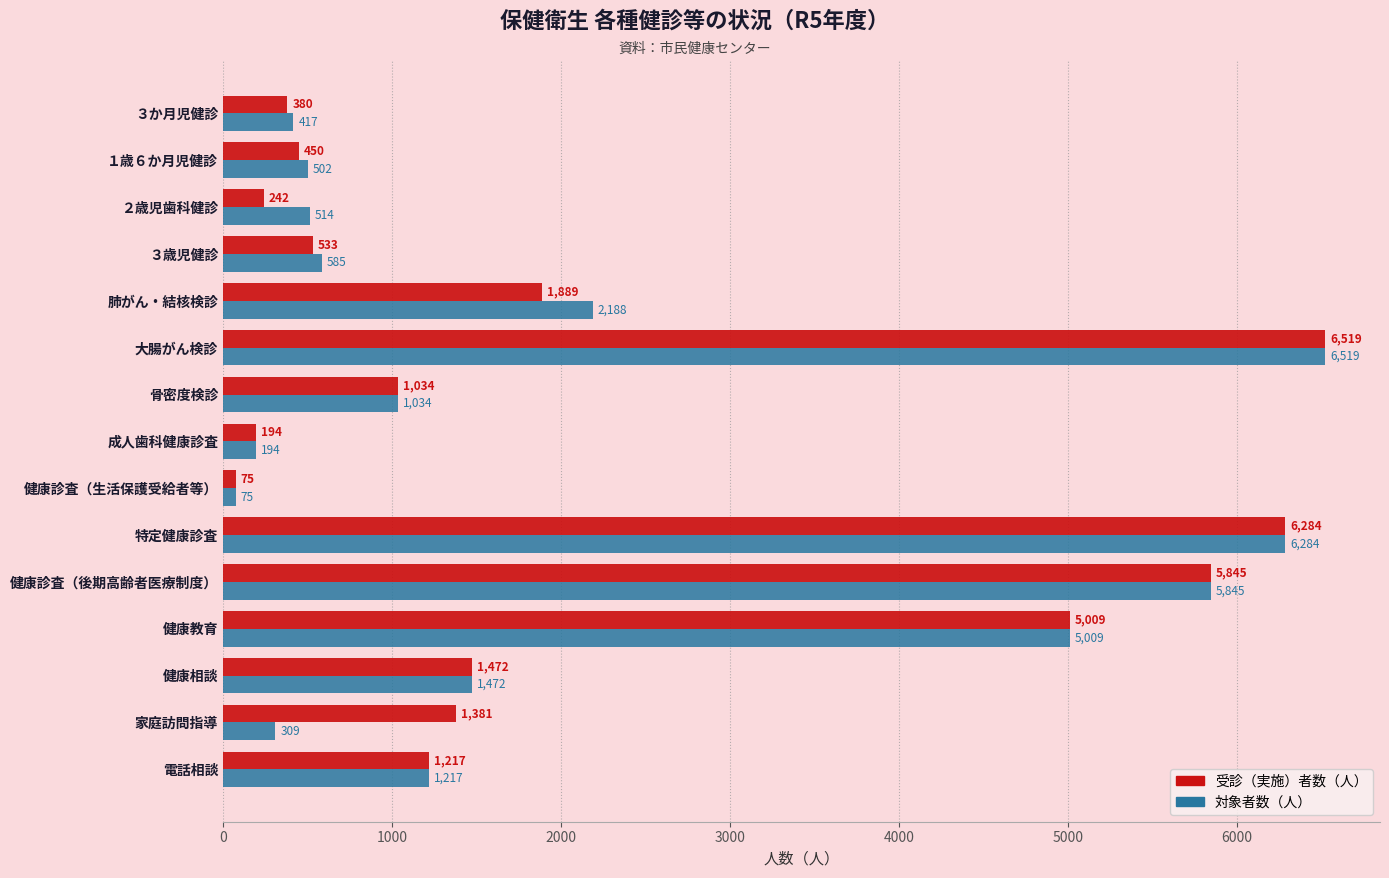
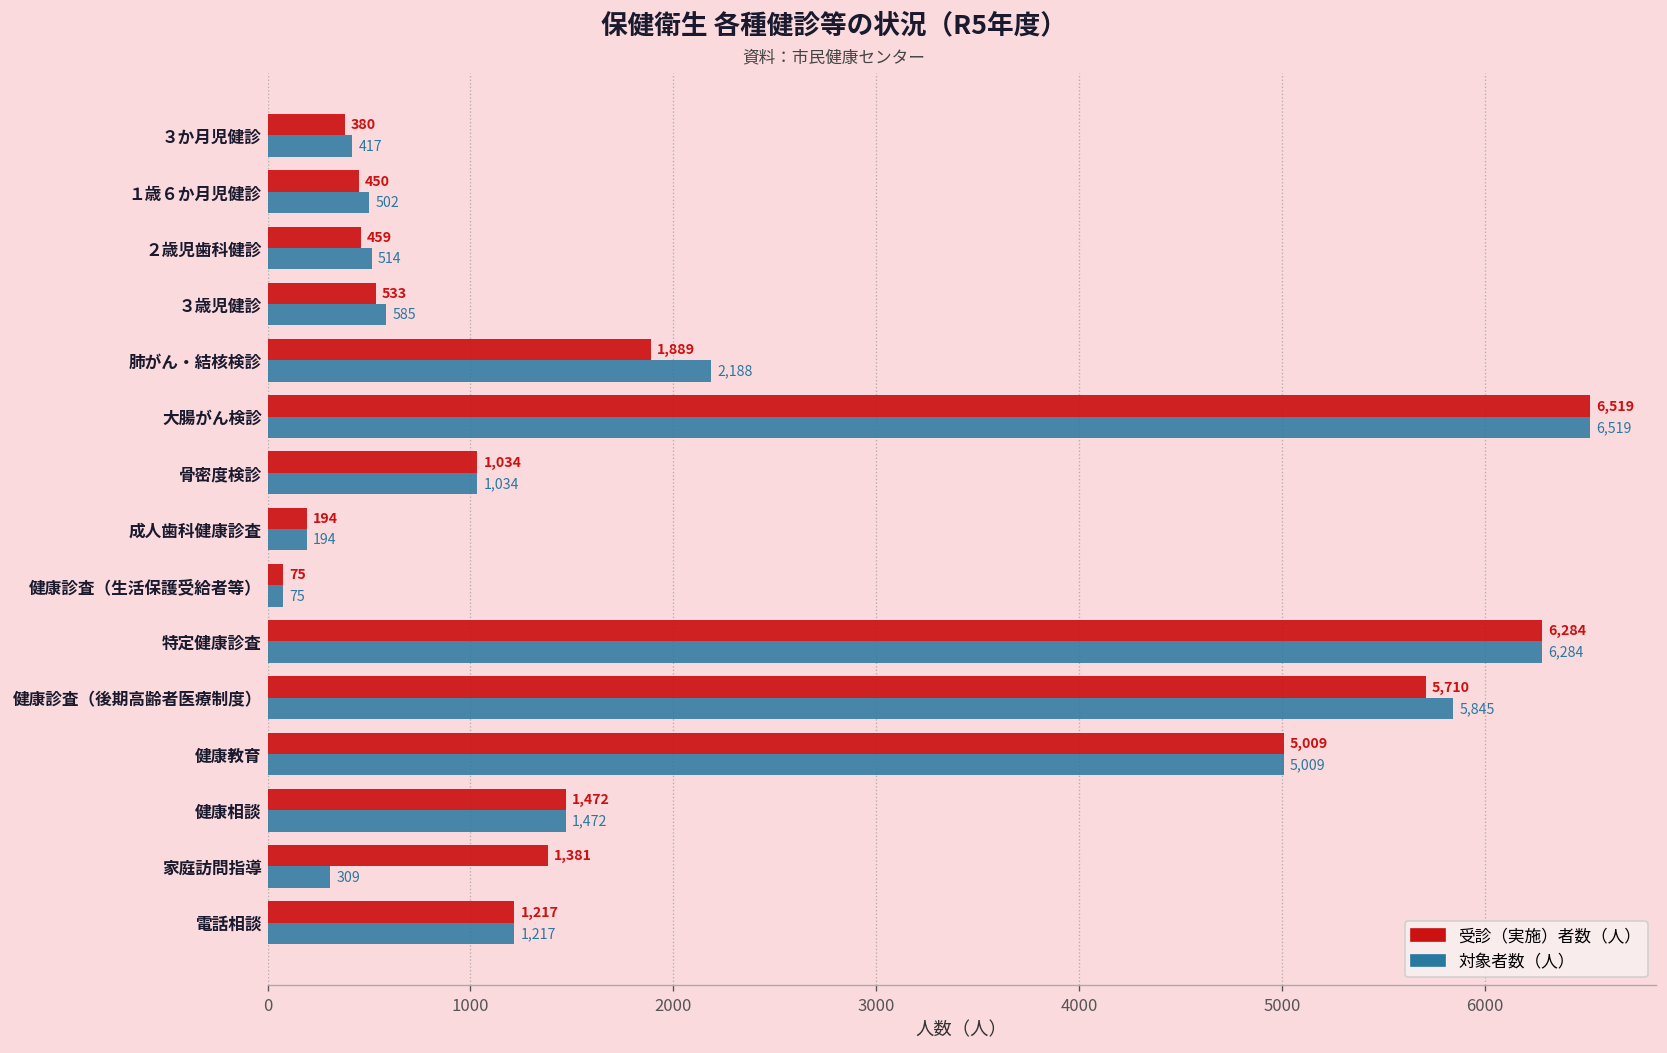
受診（実施）者数（人）, ２歳児歯科健診: 242 -> 459
受診（実施）者数（人）, 健康診査（後期高齢者医療制度）: 5,845 -> 5,710
